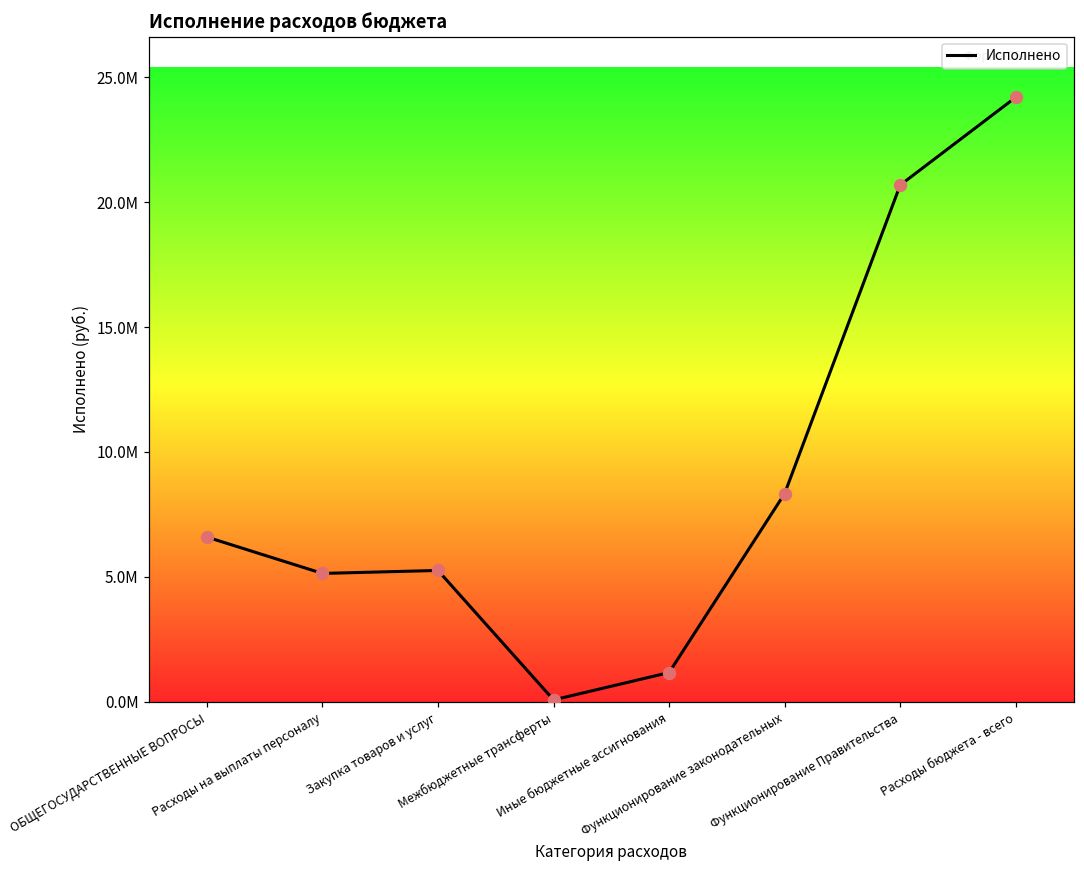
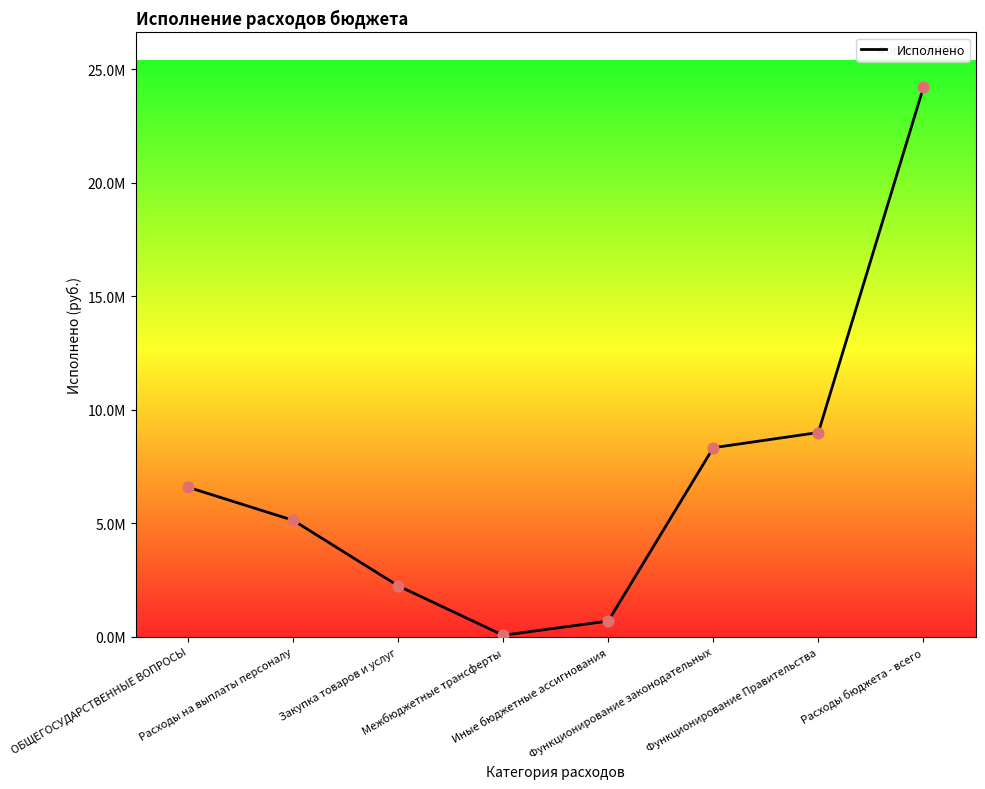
Закупка товаров и услуг: 5300000 -> 2200000
Иные бюджетные ассигнования: 1200000 -> 700000
Функционирование Правительства: 20700000 -> 9000000
